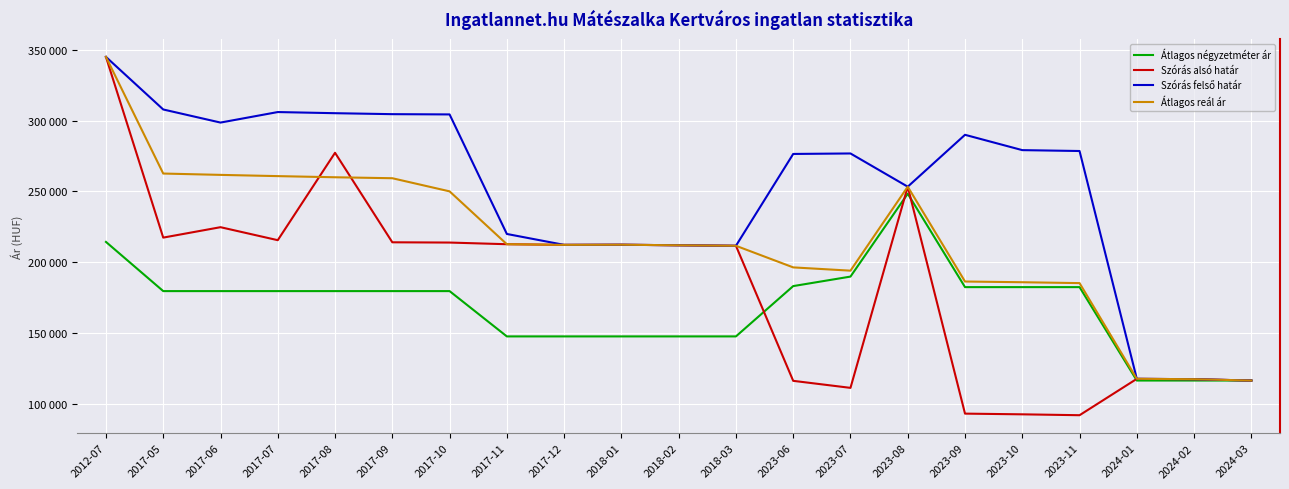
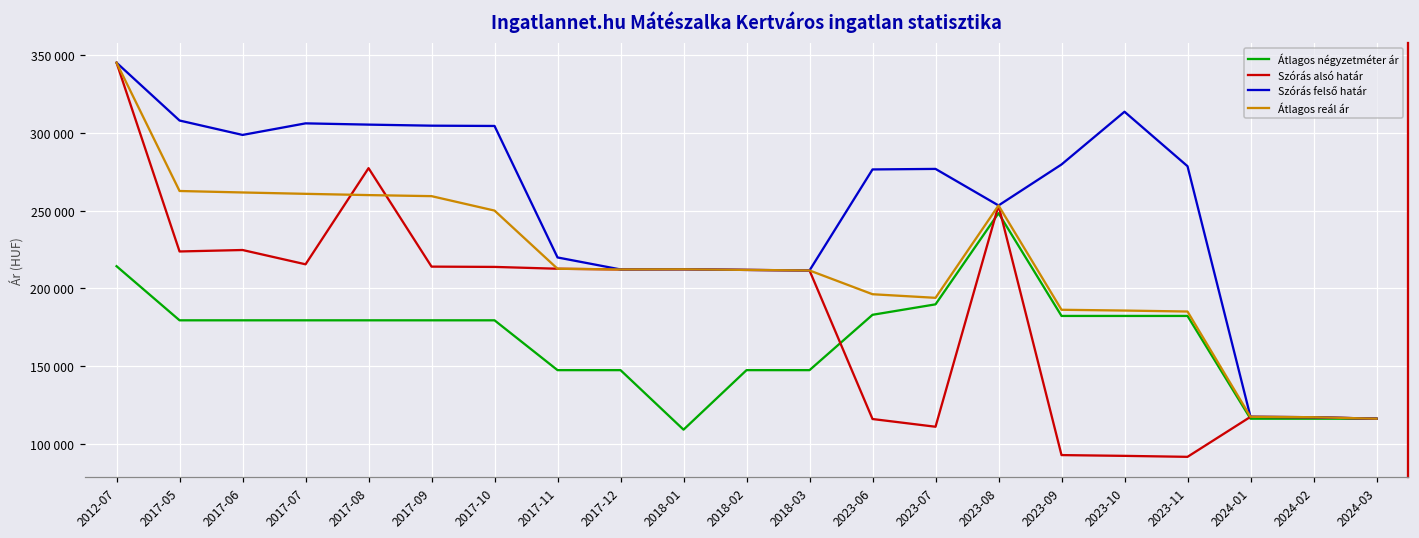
Szórás alsó határ, 2017-05: 217000 -> 224000
Átlagos négyzetméter ár, 2018-01: 148000 -> 109000
Szórás felső határ, 2023-09: 290000 -> 280000
Szórás felső határ, 2023-10: 279000 -> 313000
